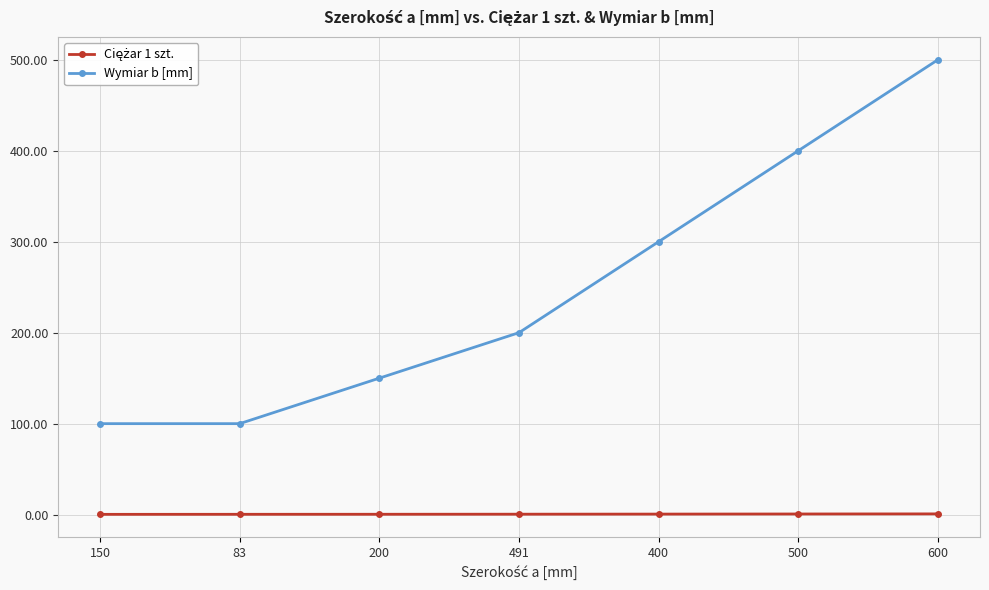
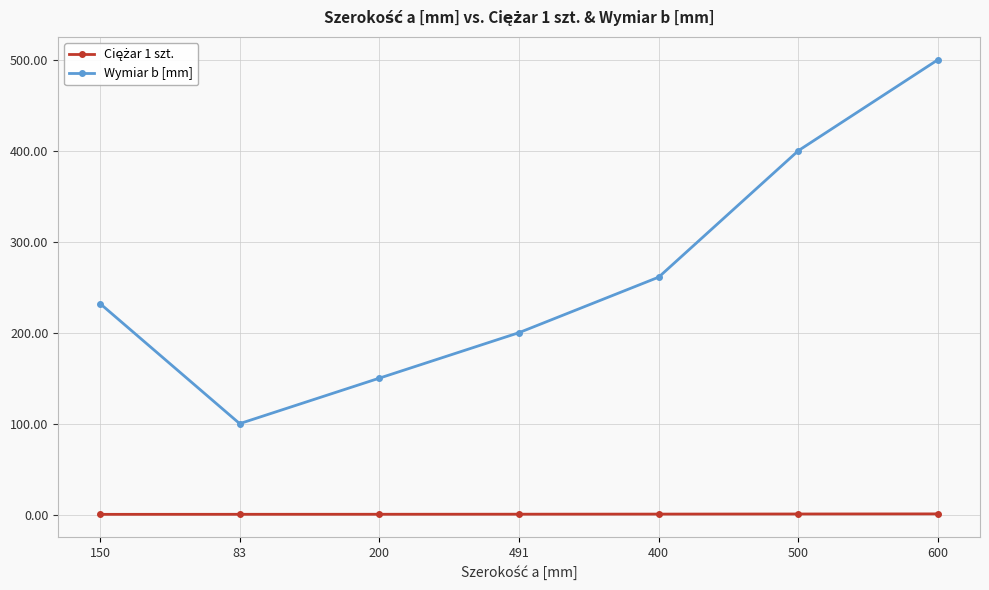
Wymiar b [mm], 150: 100 -> 230
Wymiar b [mm], 400: 300 -> 260
